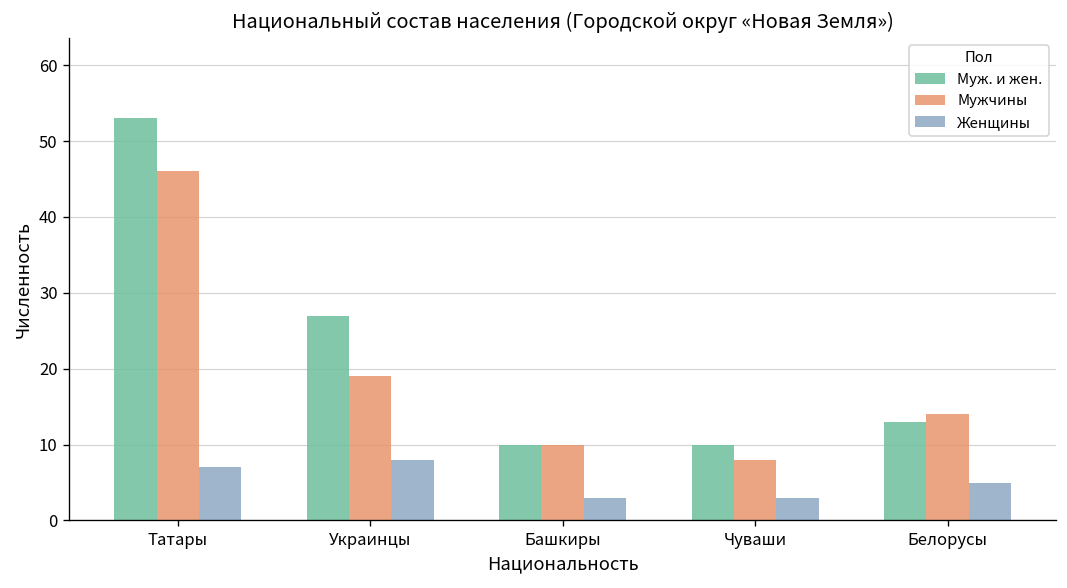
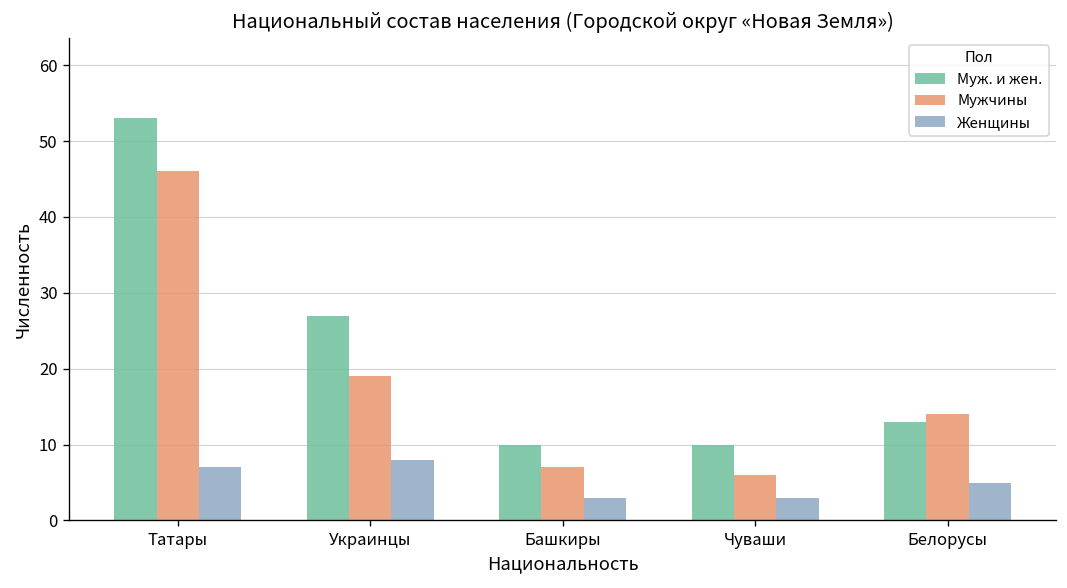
Мужчины, Башкиры: 10 -> 7
Мужчины, Чуваши: 8 -> 6
